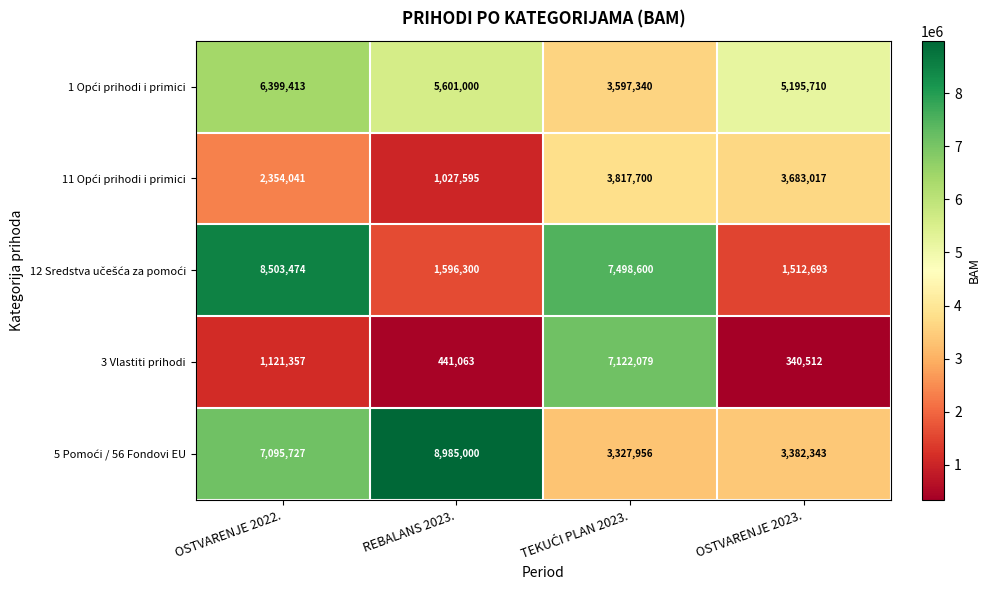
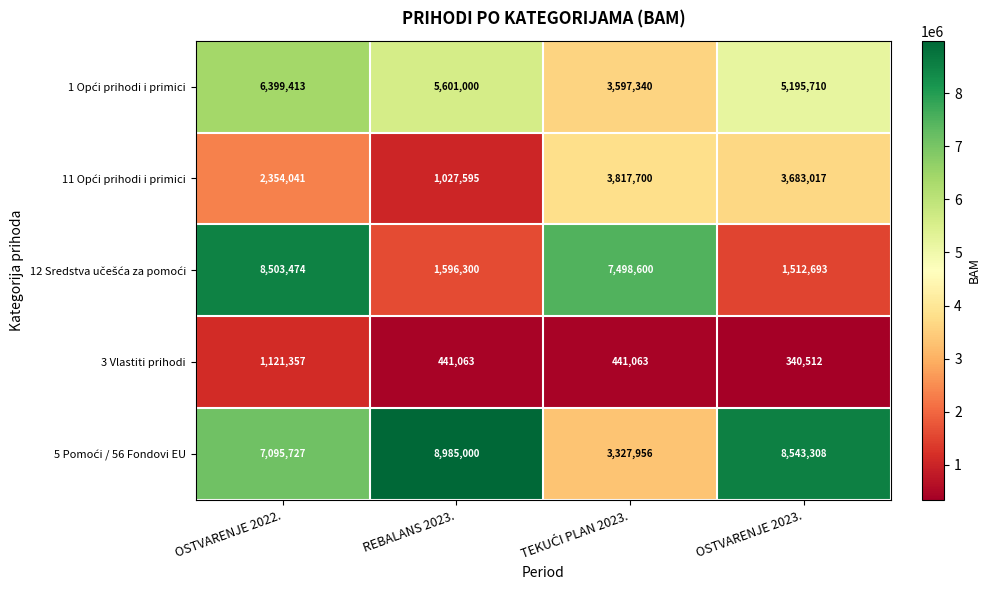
3 Vlastiti prihodi, TEKUĆI PLAN 2023.: 7,122,079 -> 441,063
5 Pomoći / 56 Fondovi EU, OSTVARENJE 2023.: 3,382,343 -> 8,543,308
